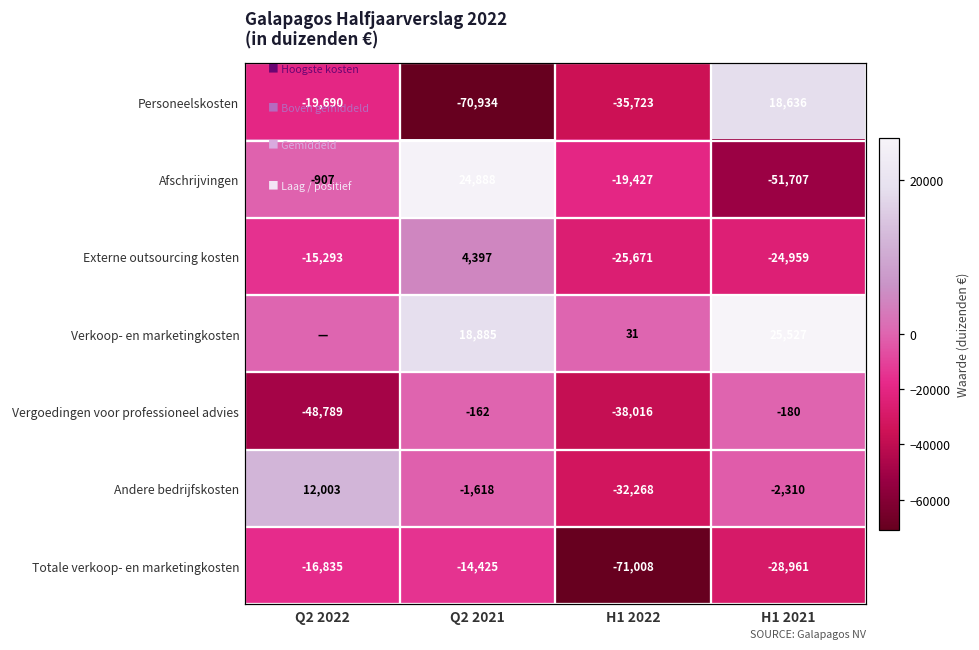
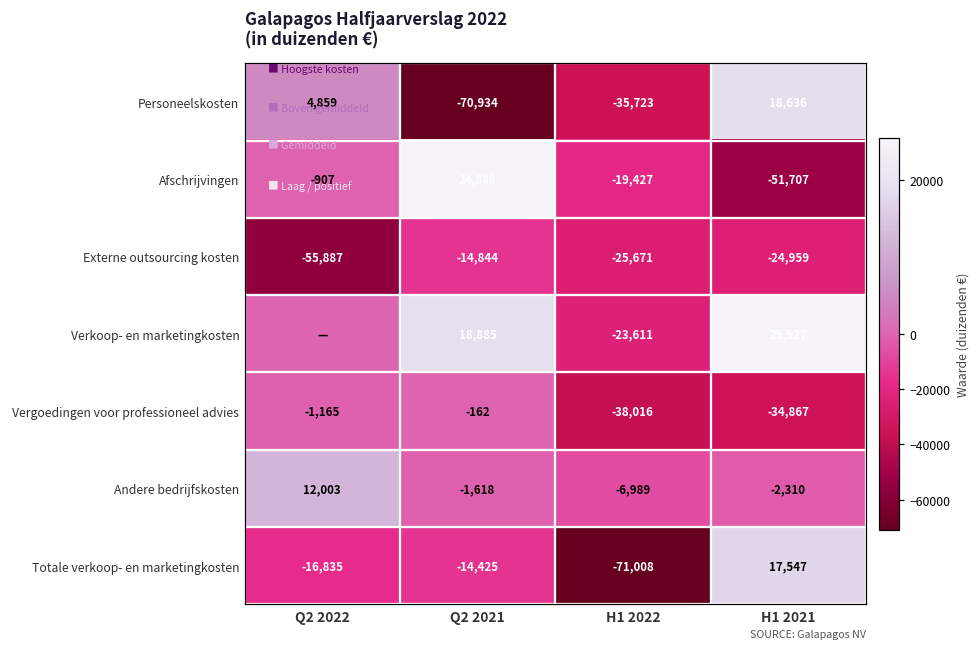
Personeelskosten, Q2 2022: -19,690 -> 4,859
Externe outsourcing kosten, Q2 2022: -15,293 -> -55,887
Externe outsourcing kosten, Q2 2021: 4,397 -> -14,844
Verkoop- en marketingkosten, H1 2022: 31 -> -23,611
Vergoedingen voor professioneel advies, Q2 2022: -48,789 -> -1,165
Vergoedingen voor professioneel advies, H1 2021: -180 -> -34,867
Andere bedrijfskosten, H1 2022: -32,268 -> -6,989
Totale verkoop- en marketingkosten, H1 2021: -28,961 -> 17,547
